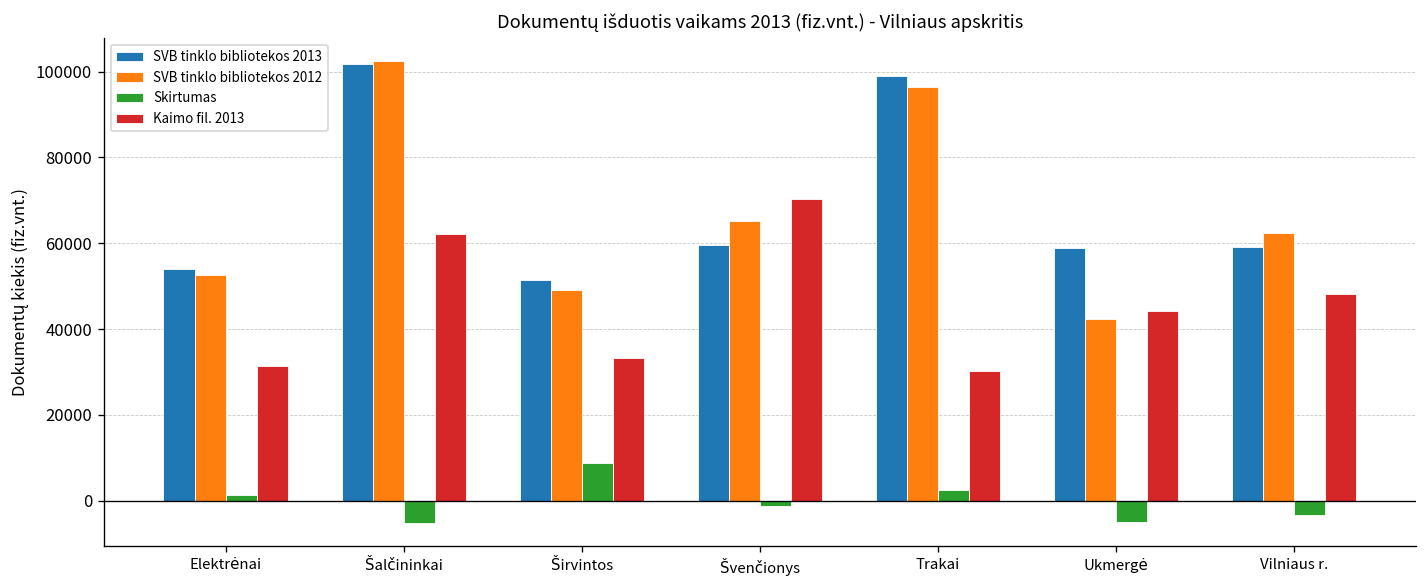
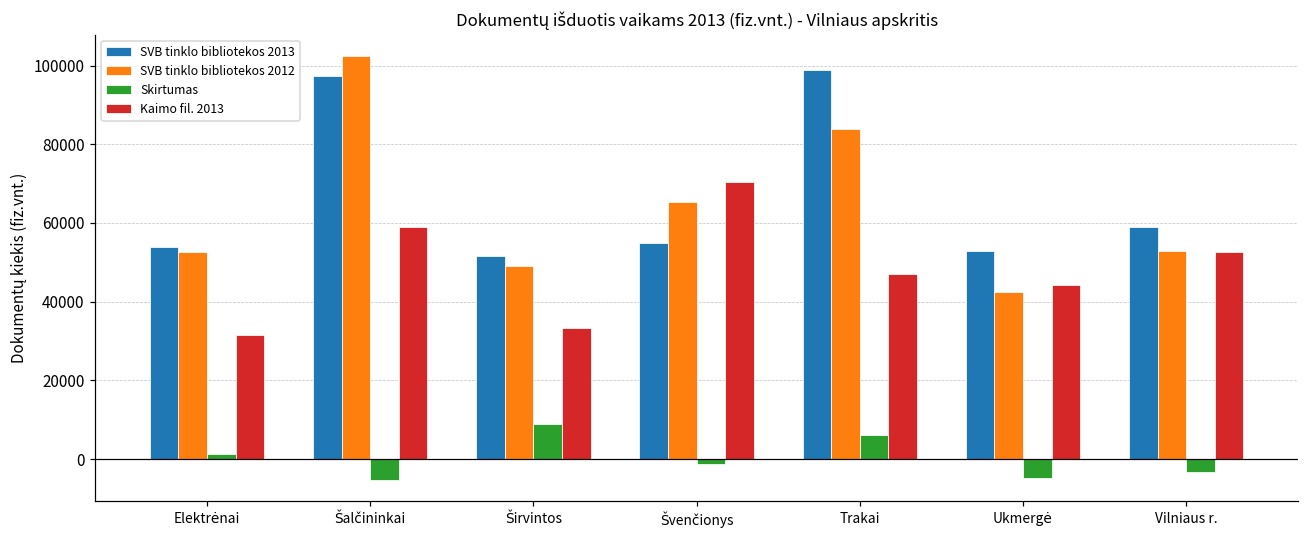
SVB tinklo bibliotekos 2013, Šalčininkai: 102000 -> 97000
Kaimo fil. 2013, Šalčininkai: 62000 -> 59000
SVB tinklo bibliotekos 2013, Švenčionys: 60000 -> 55000
SVB tinklo bibliotekos 2012, Trakai: 96000 -> 84000
Skirtumas, Trakai: 3000 -> 6000
Kaimo fil. 2013, Trakai: 30000 -> 47000
SVB tinklo bibliotekos 2013, Ukmergė: 59000 -> 53000
SVB tinklo bibliotekos 2012, Vilniaus r.: 62000 -> 53000
Kaimo fil. 2013, Vilniaus r.: 48000 -> 53000
